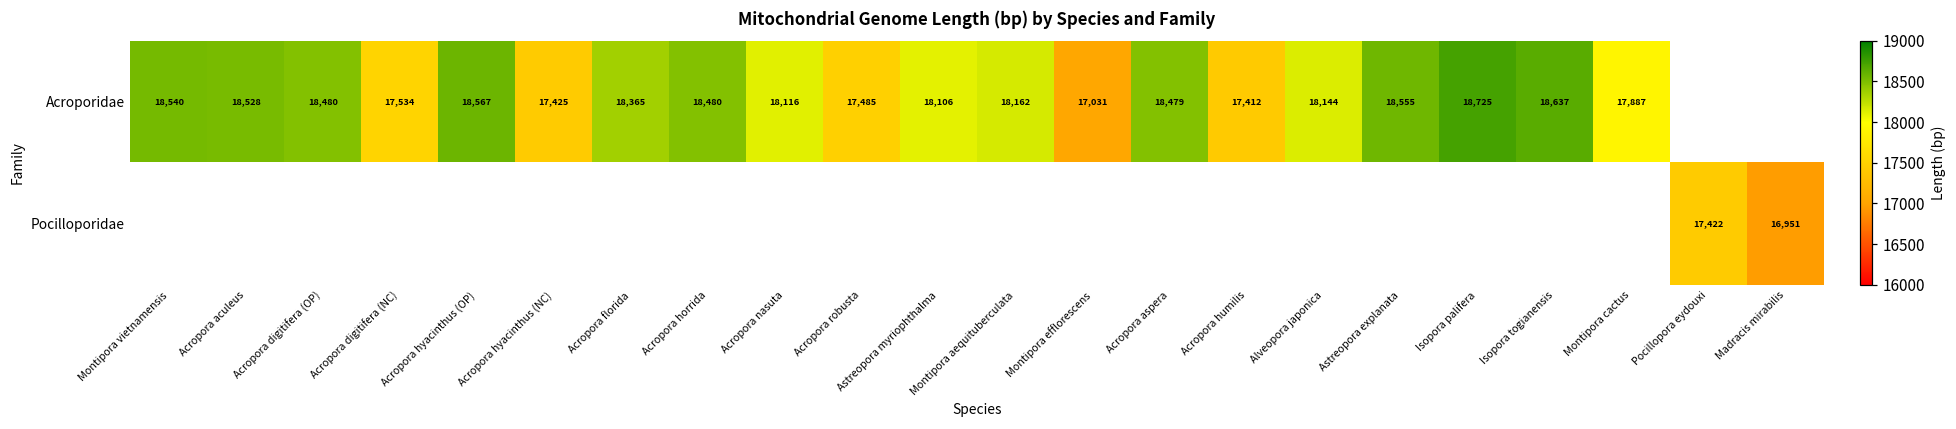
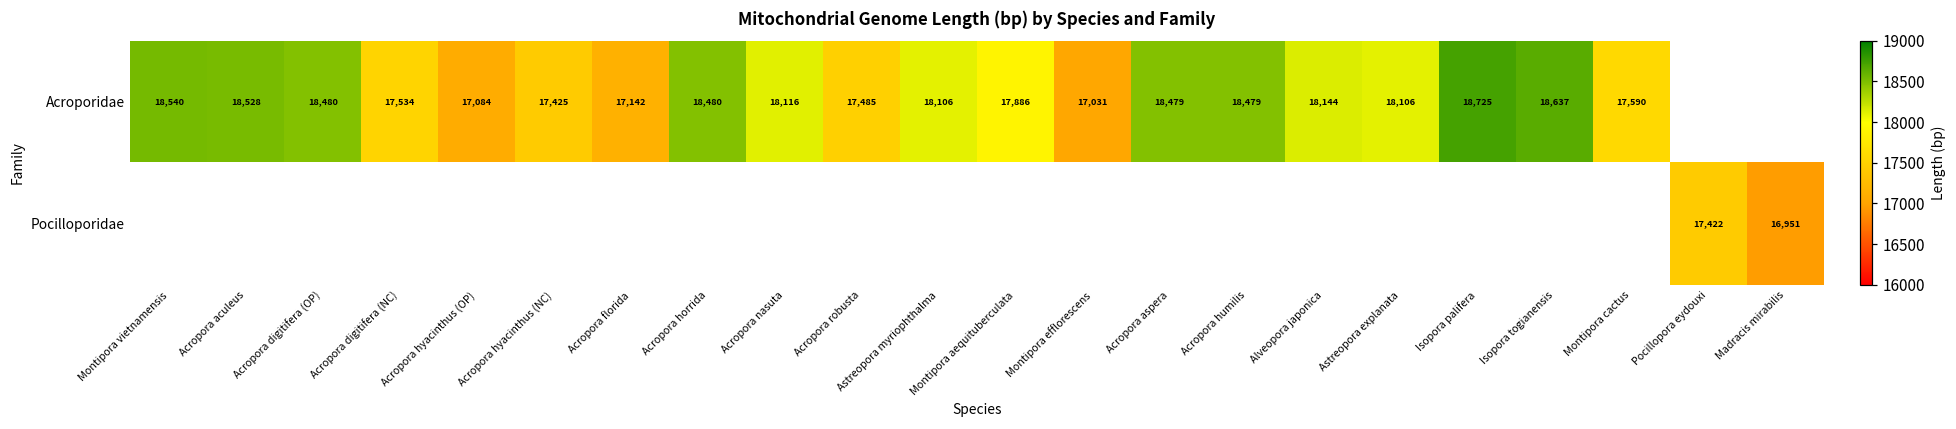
Acroporidae, Acropora hyacinthus (OP): 18,567 -> 17,084
Acroporidae, Acropora florida: 18,365 -> 17,142
Acroporidae, Montipora aequituberculata: 18,162 -> 17,886
Acroporidae, Acropora humilis: 17,412 -> 18,479
Acroporidae, Astreopora explanata: 18,555 -> 18,106
Acroporidae, Montipora cactus: 17,887 -> 17,590
